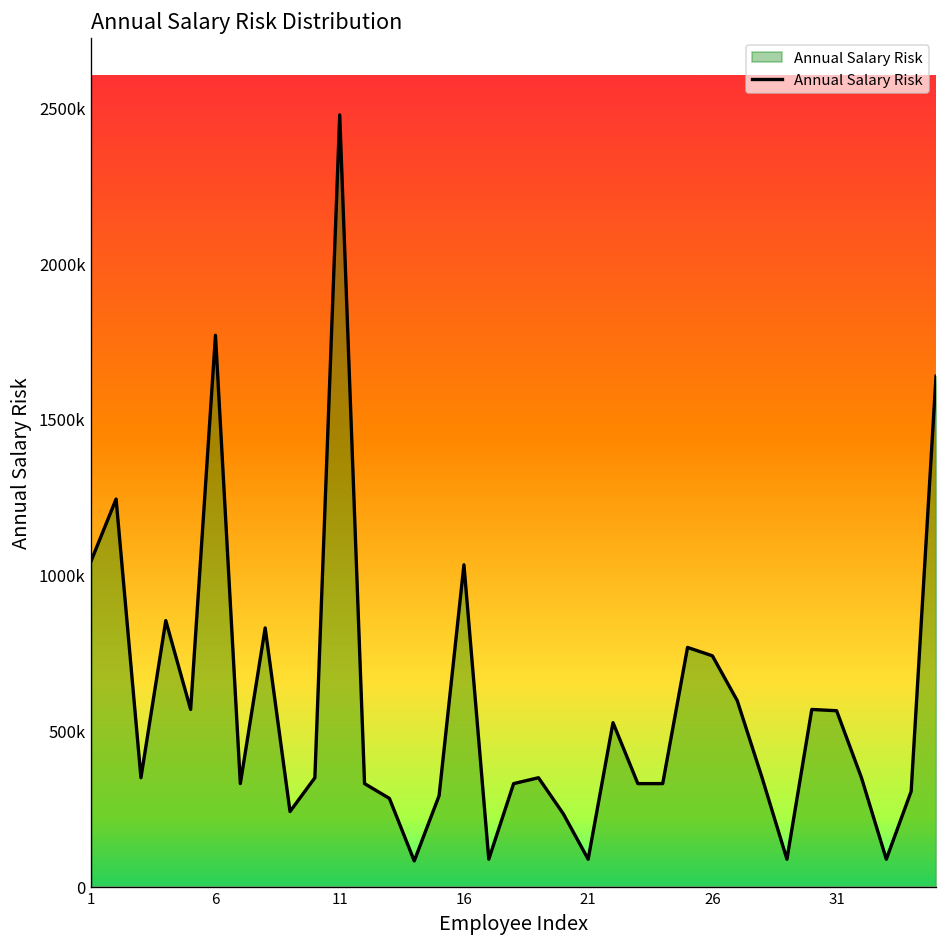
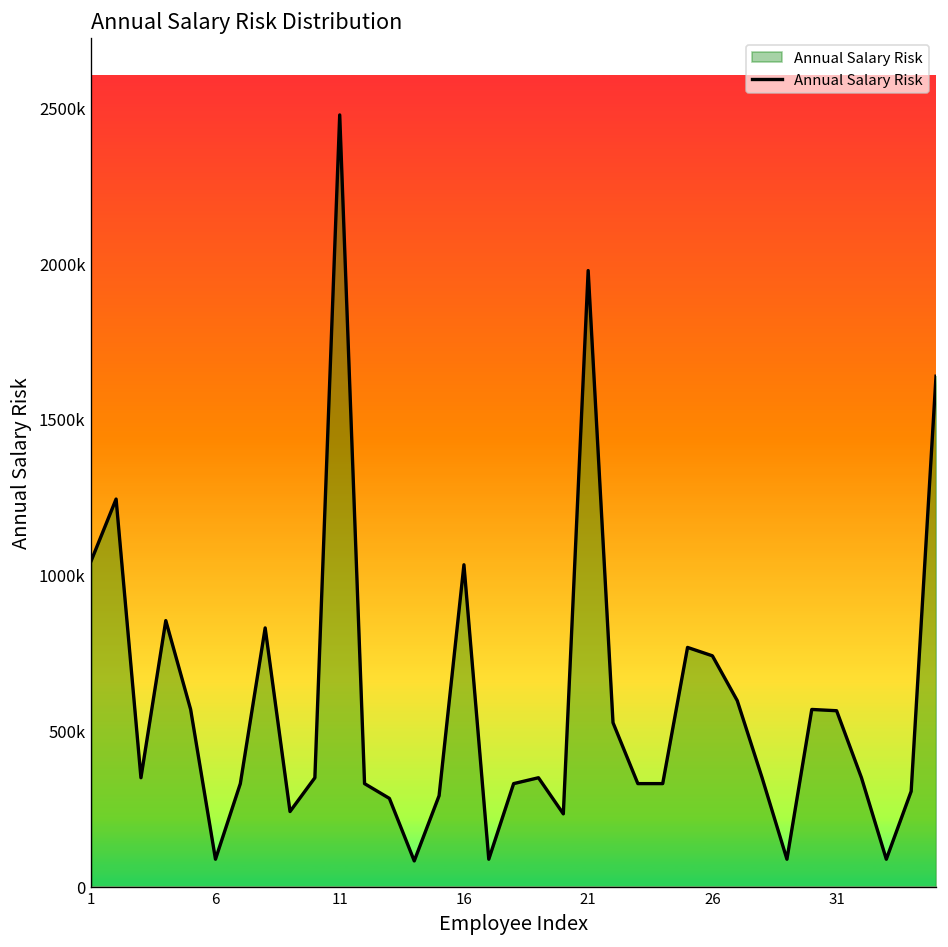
6: 1770000 -> 90000
21: 90000 -> 1980000
